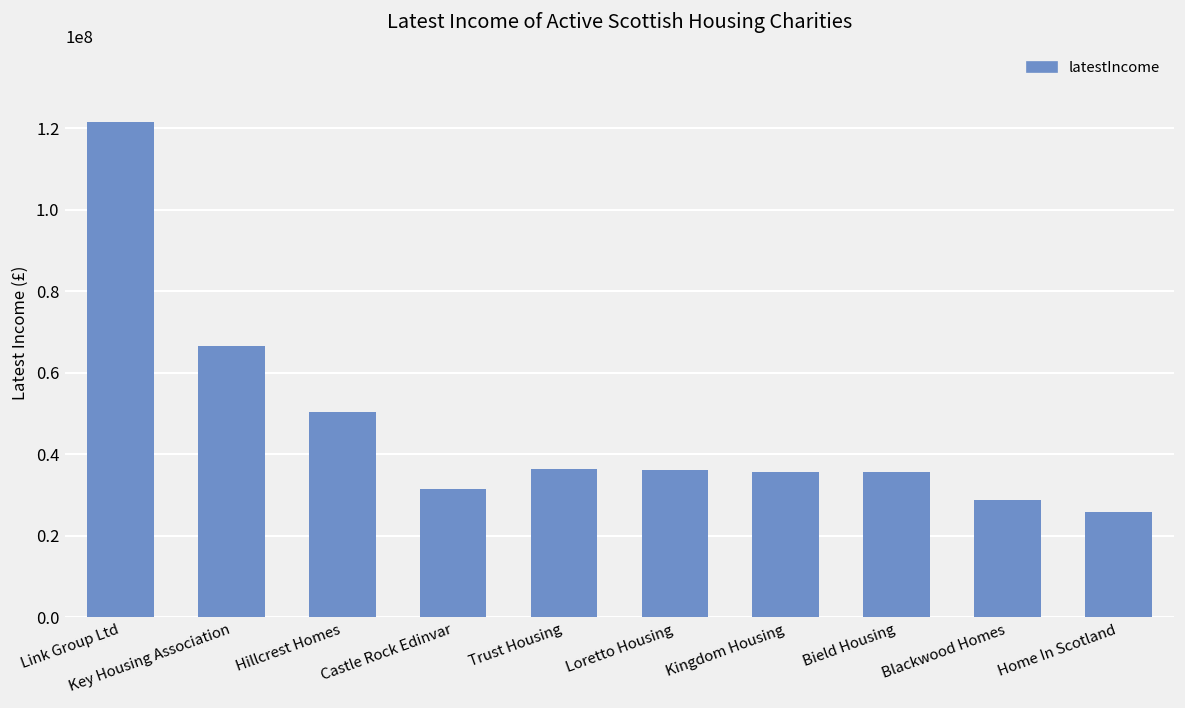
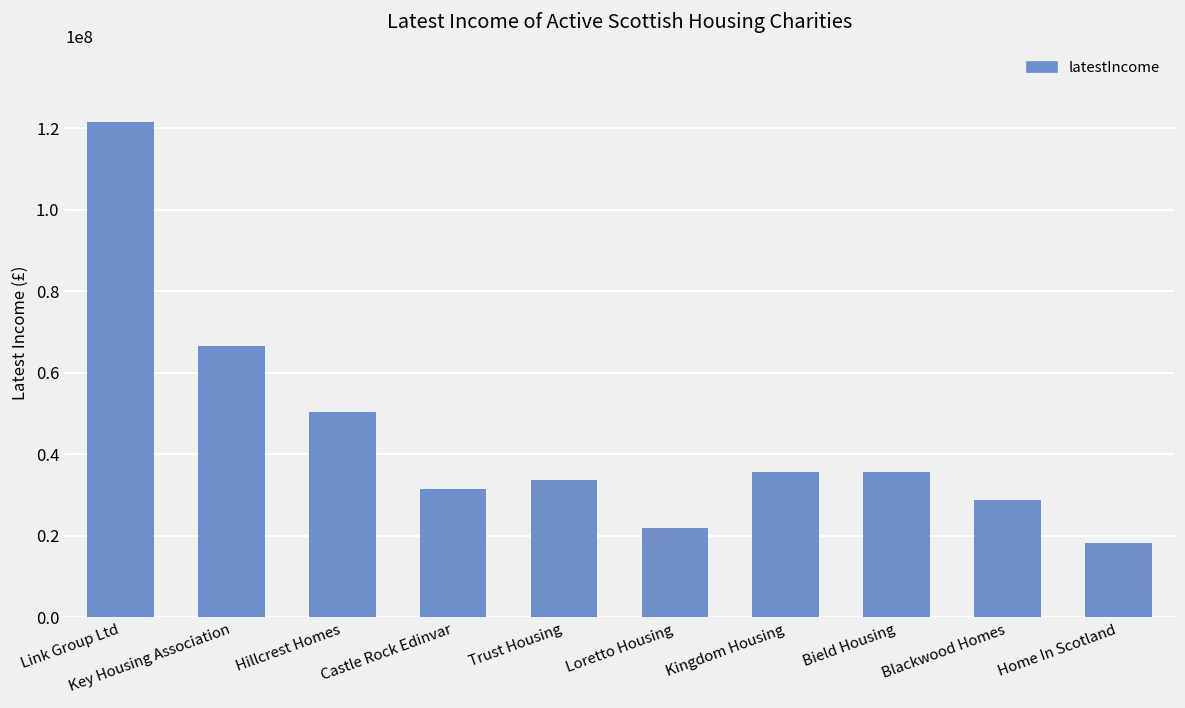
Trust Housing: 36000000 -> 34000000
Loretto Housing: 36000000 -> 22000000
Home In Scotland: 26000000 -> 18000000
